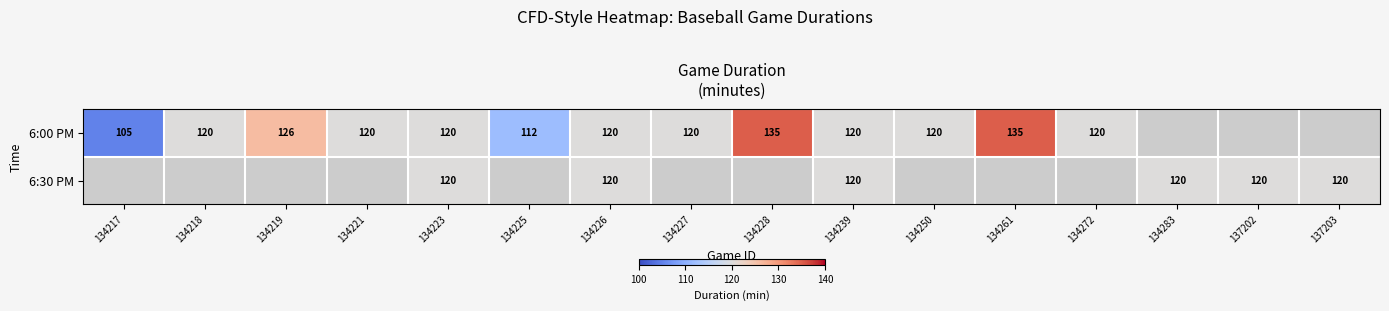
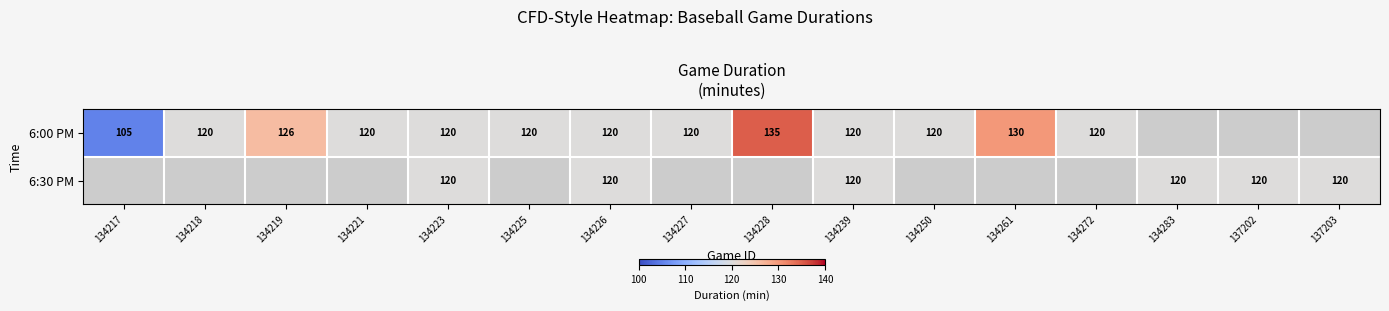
6:00 PM, 134225: 112 -> 120
6:00 PM, 134261: 135 -> 130
